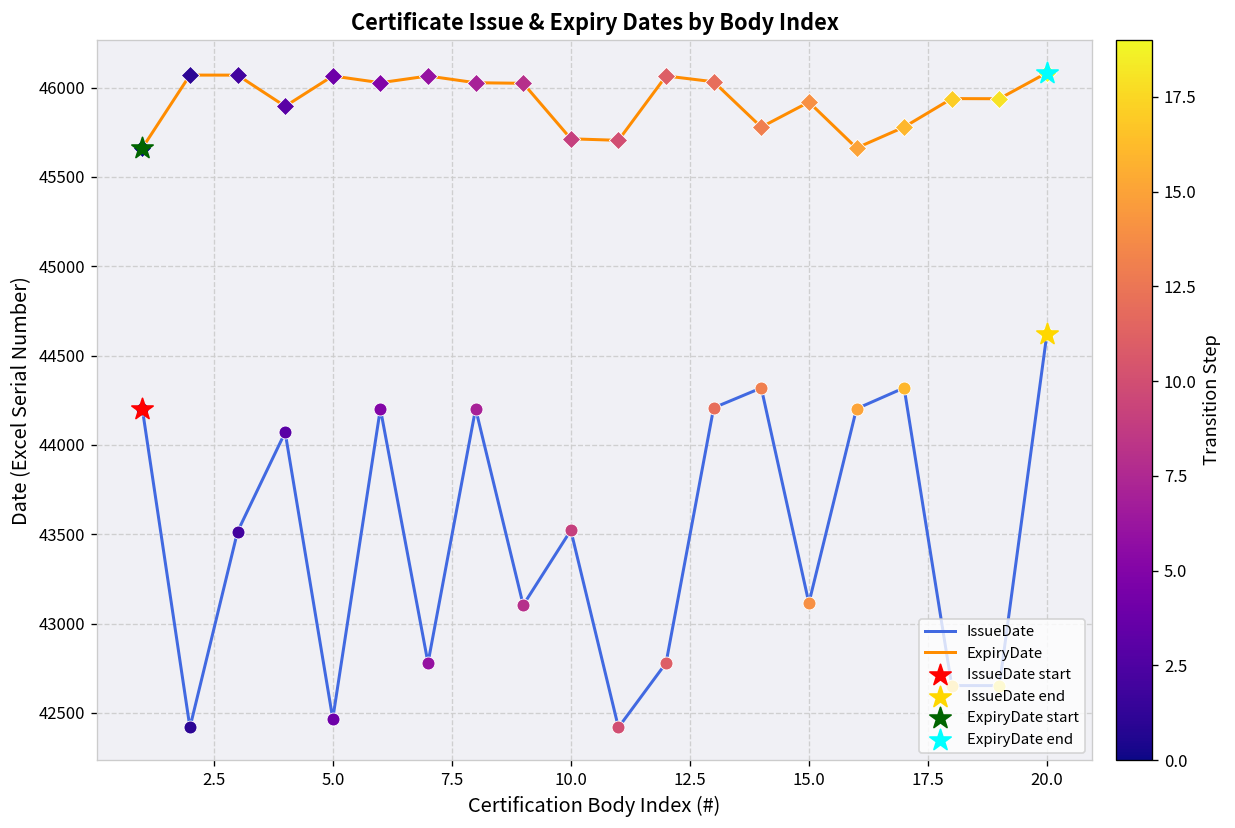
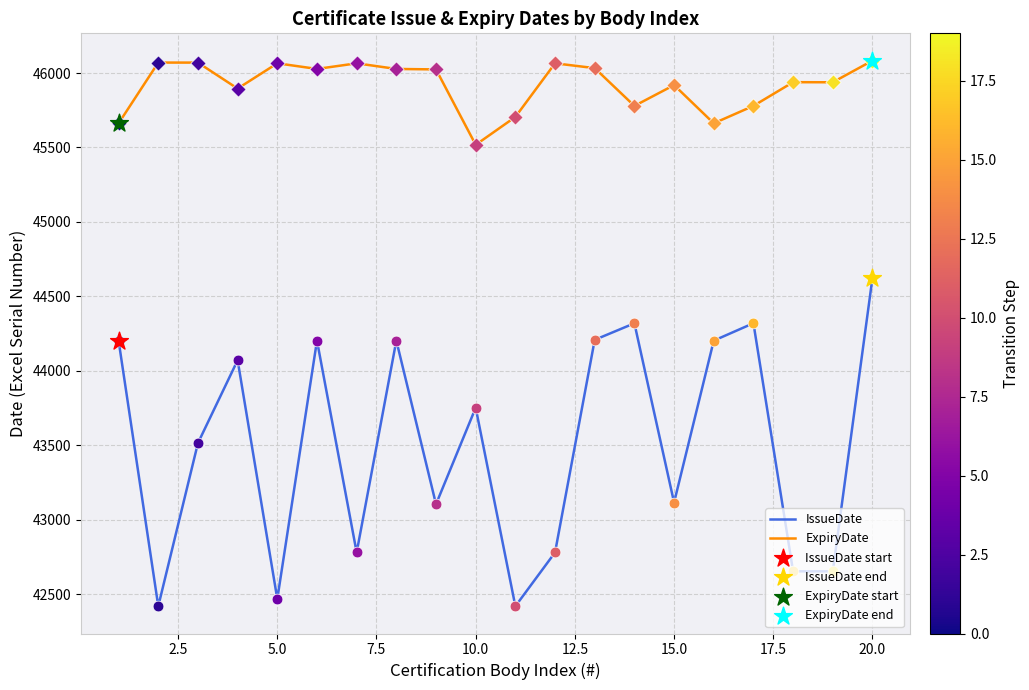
IssueDate, 10.0: 43520 -> 43750
ExpiryDate, 10.0: 45710 -> 45520
